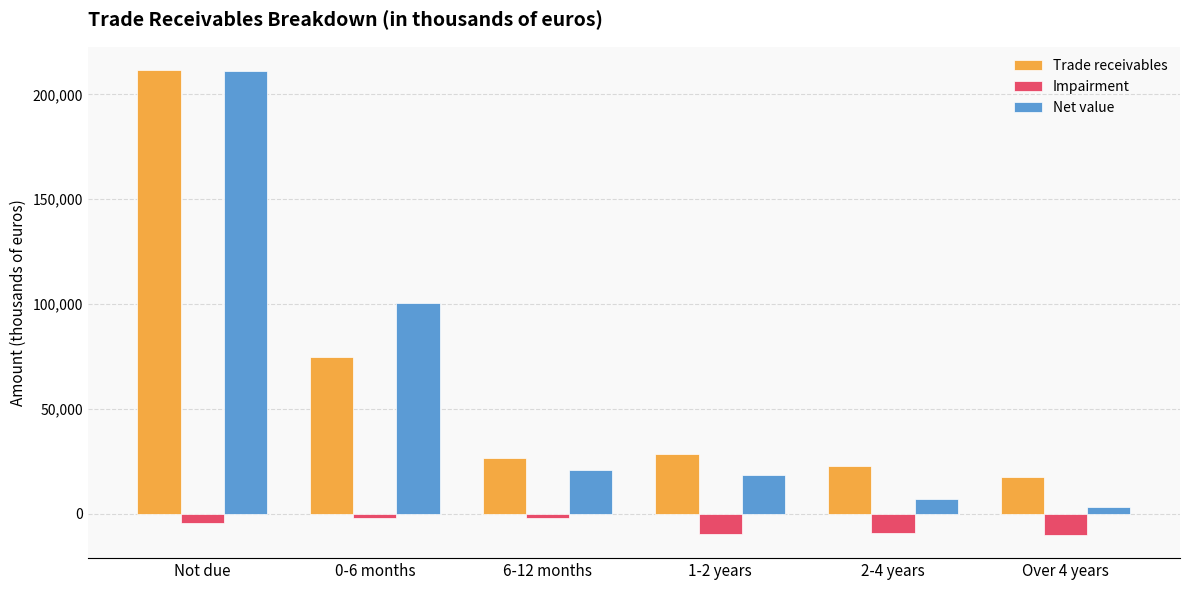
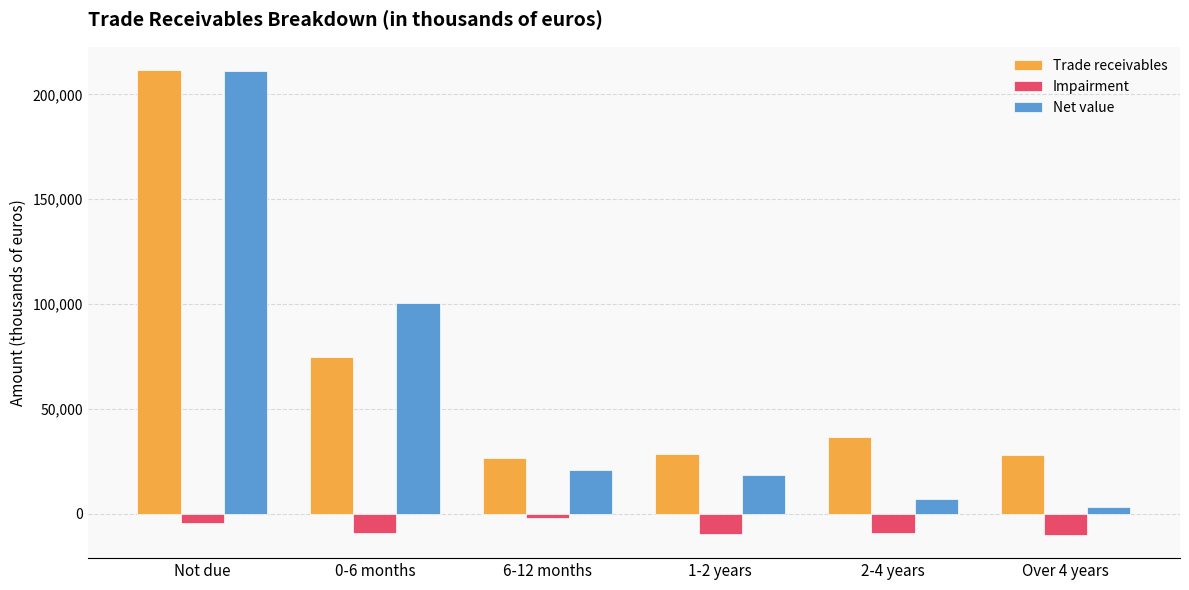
Impairment, 0-6 months: -2,000 -> -9,000
Trade receivables, 2-4 years: 23,000 -> 37,000
Trade receivables, Over 4 years: 17,000 -> 28,000
